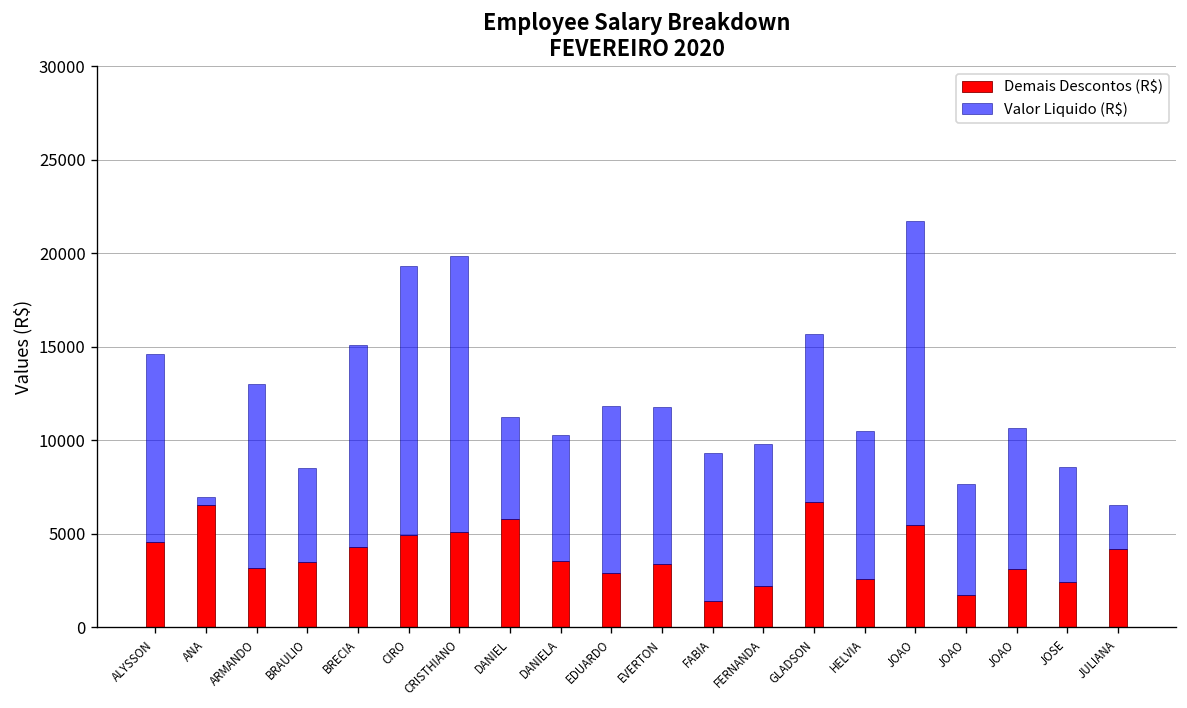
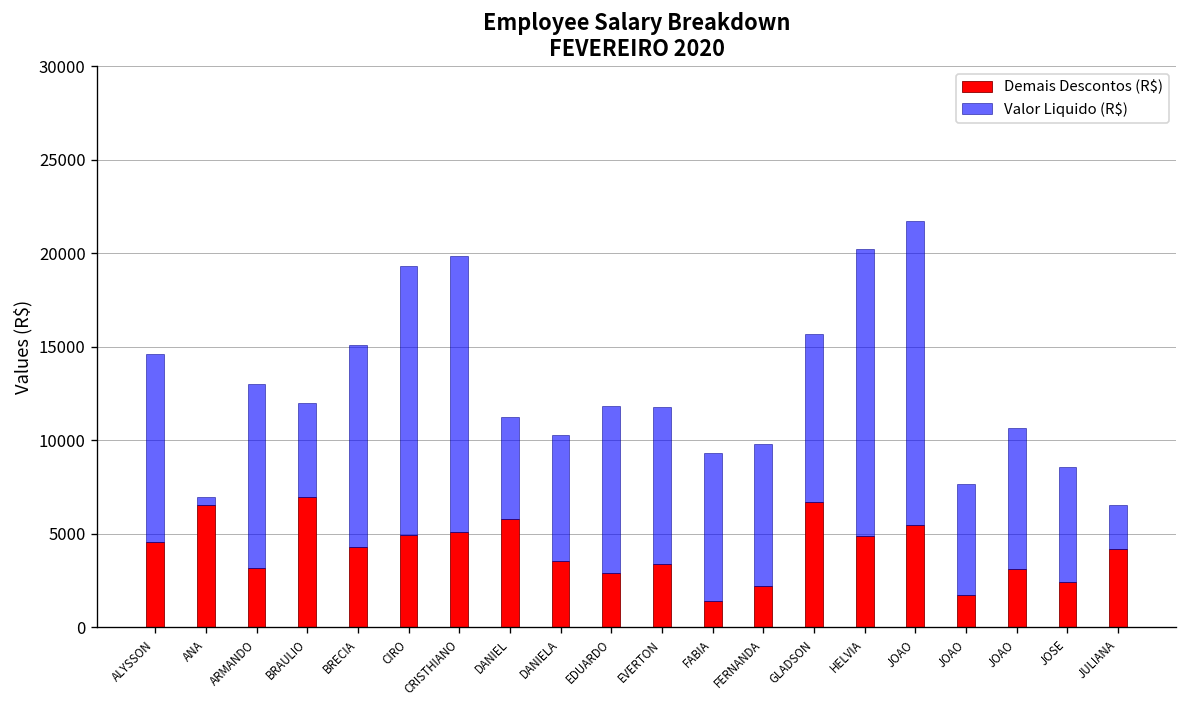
Demais Descontos (R$), BRAULIO: 3500 -> 7000
Demais Descontos (R$), HELVIA: 2600 -> 4900
Valor Liquido (R$), HELVIA: 7900 -> 15300
